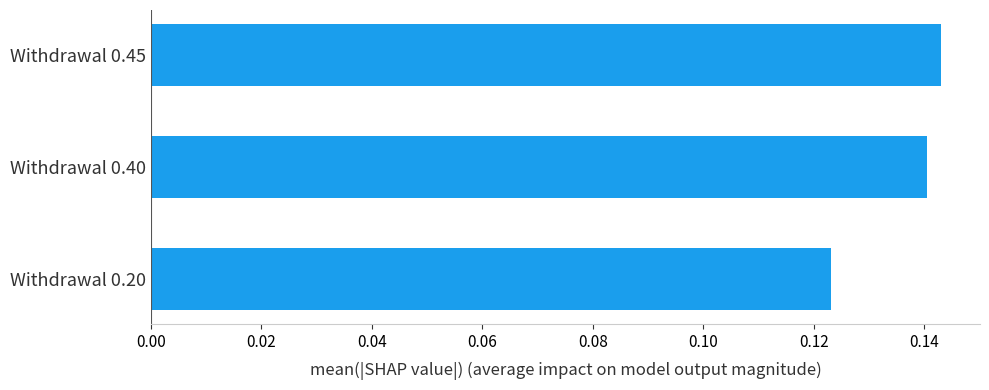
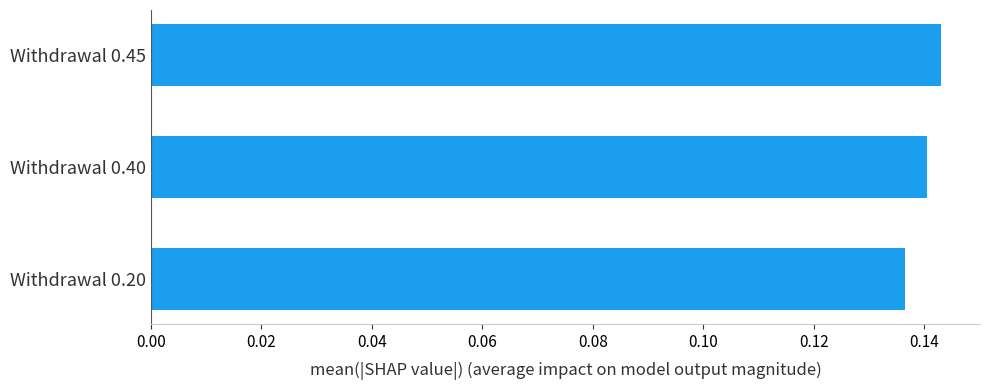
Withdrawal 0.20: 0.123 -> 0.136
